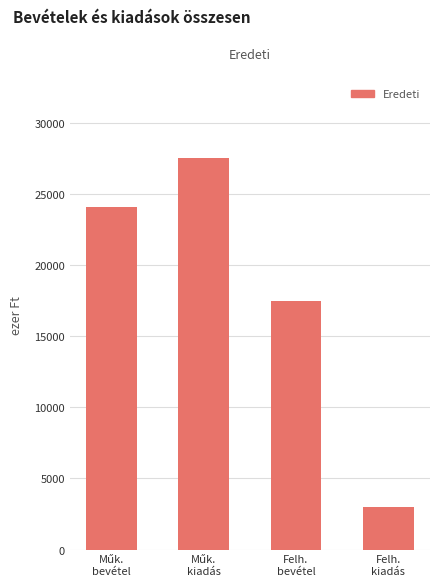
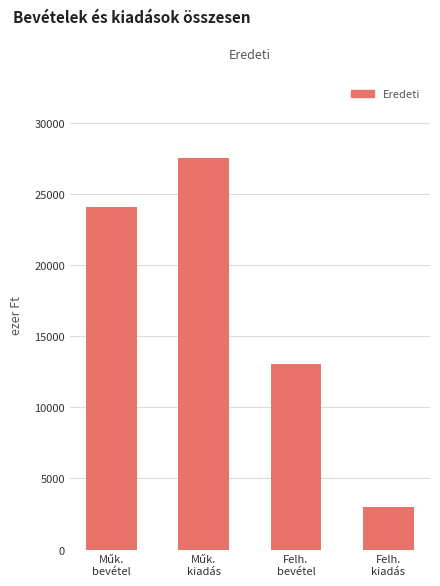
Felh. bevétel: 17400 -> 13000
